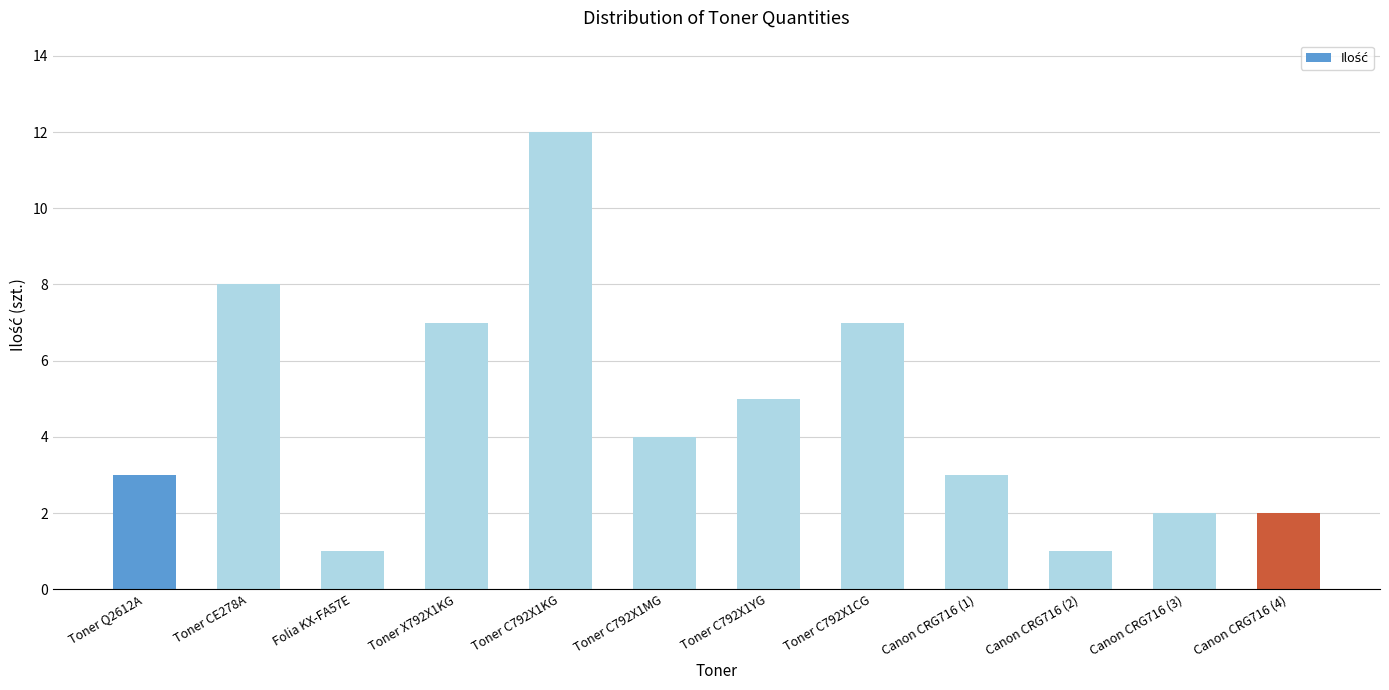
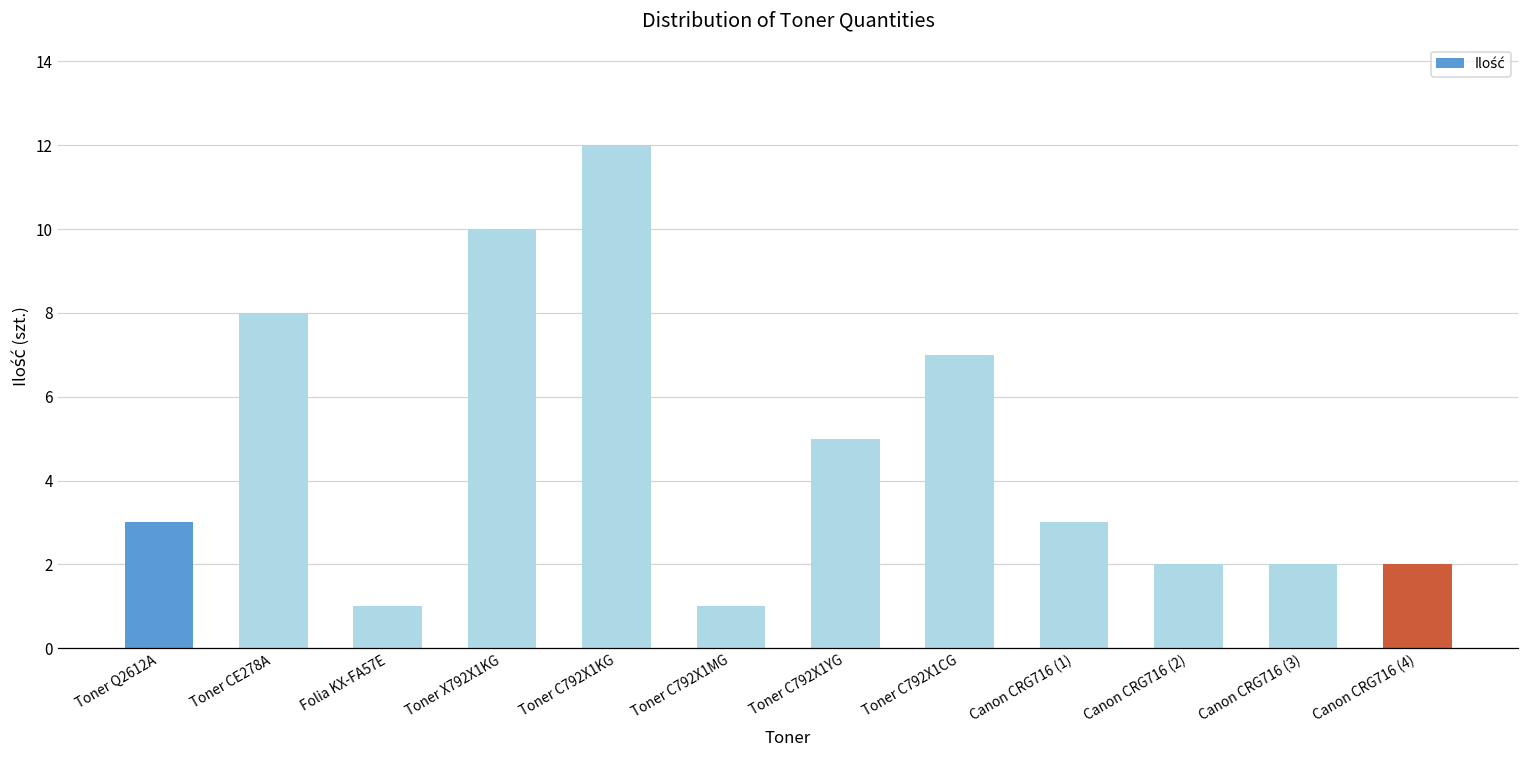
Toner X792X1KG: 7 -> 10
Toner C792X1MG: 4 -> 1
Canon CRG716 (2): 1 -> 2
